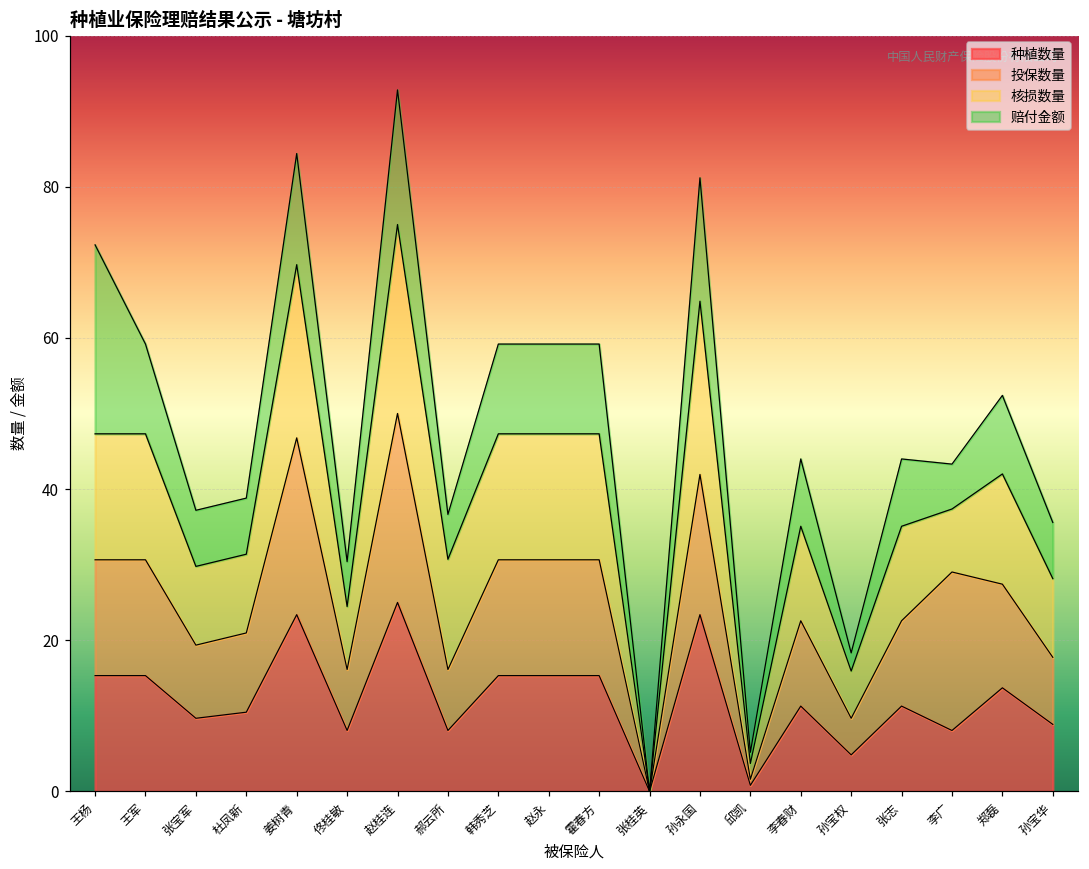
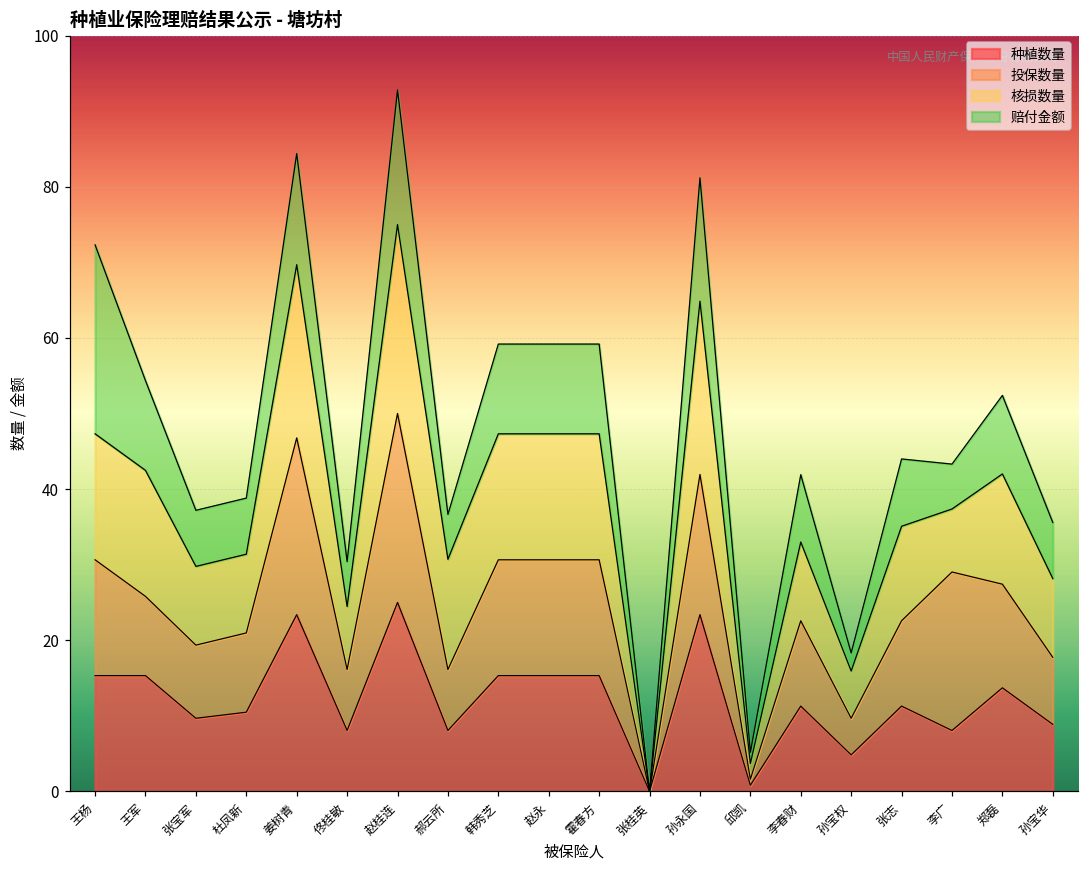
投保数量, 王军: 15 -> 10
核损数量, 李春财: 13 -> 10
